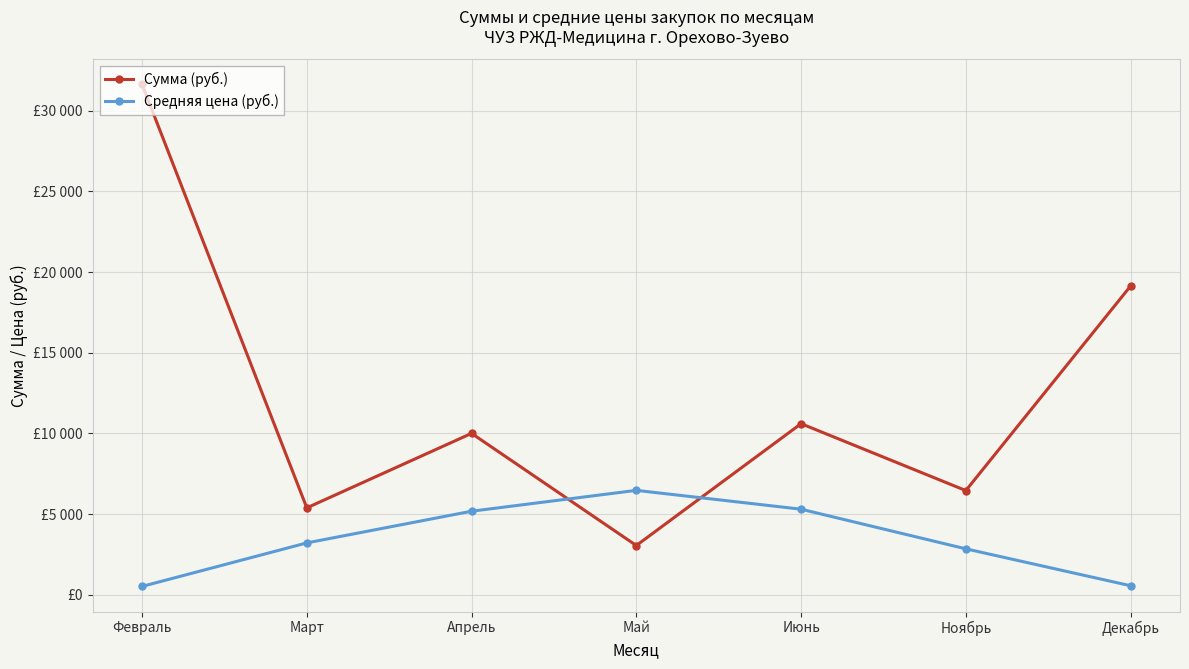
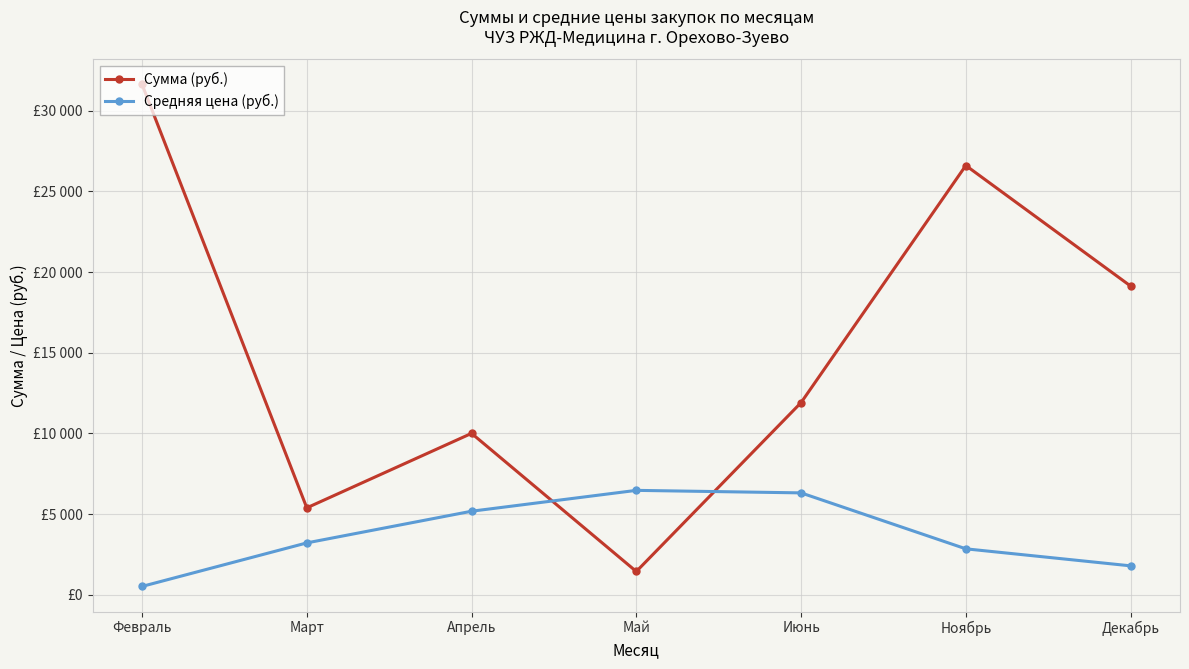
Сумма (руб.), Май: £3100 -> £1400
Сумма (руб.), Июнь: £10600 -> £11900
Средняя цена (руб.), Июнь: £5300 -> £6300
Сумма (руб.), Ноябрь: £6500 -> £26600
Средняя цена (руб.), Декабрь: £600 -> £1800
